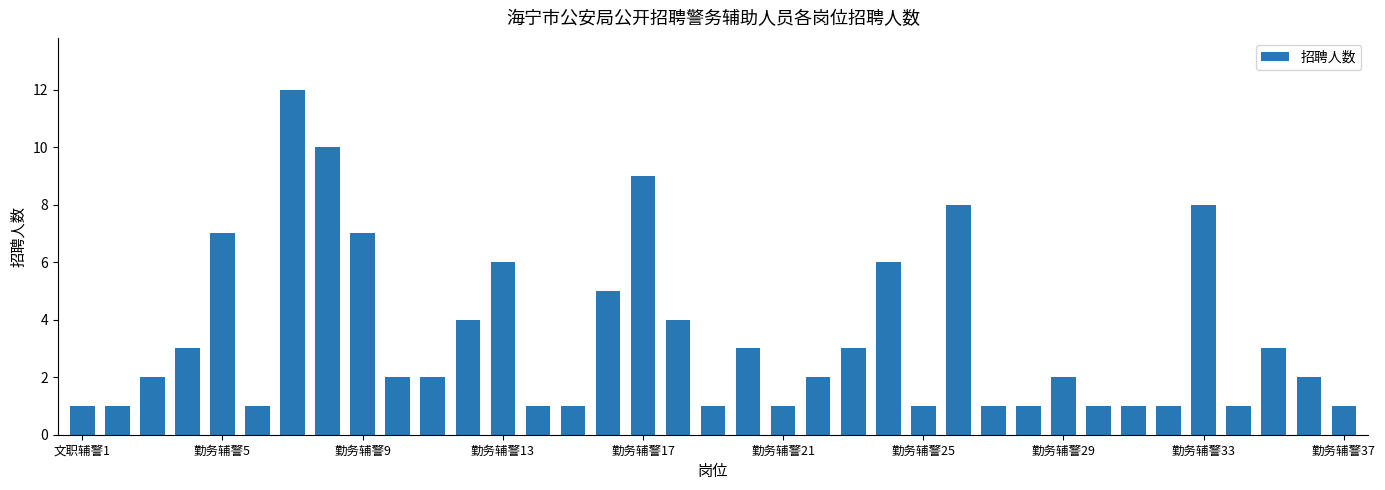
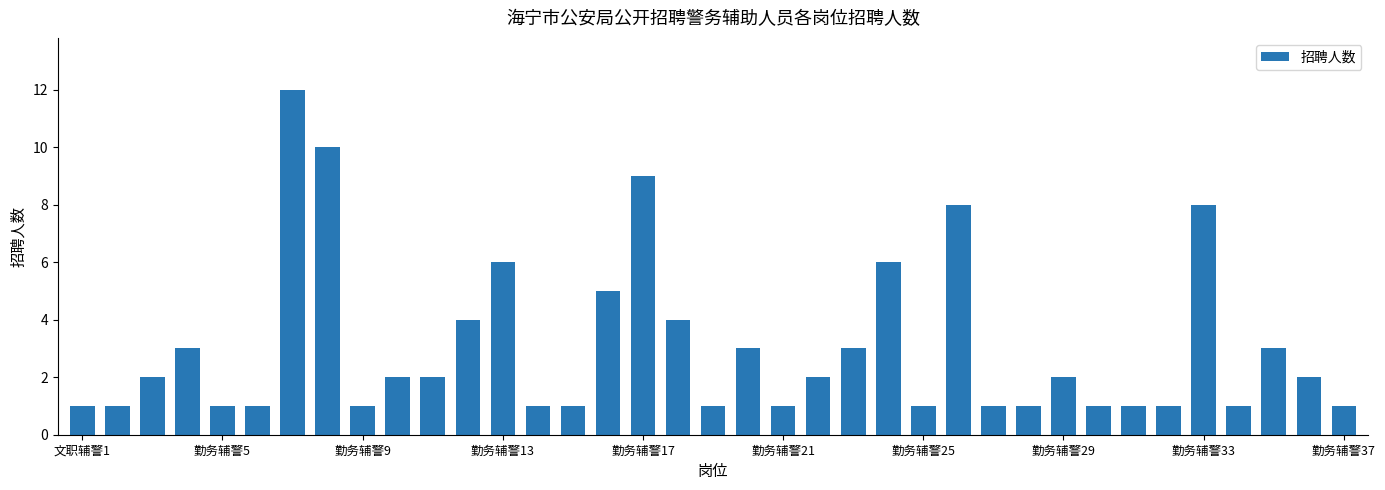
勤务辅警5: 7 -> 1
勤务辅警9: 7 -> 1
